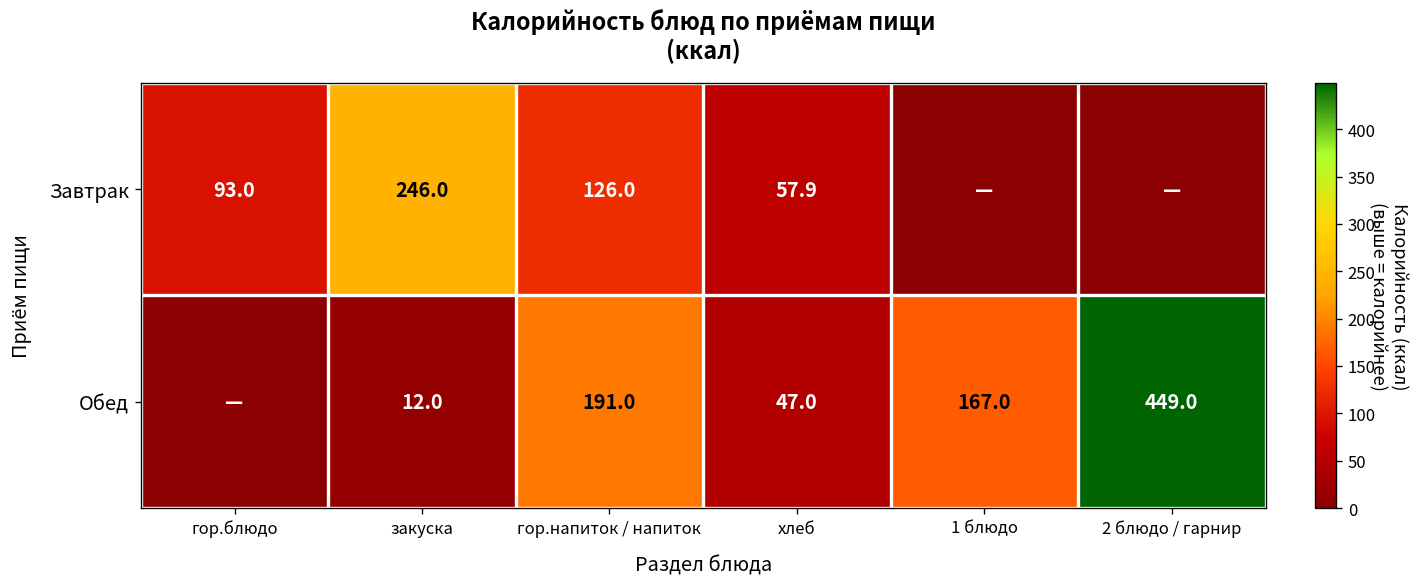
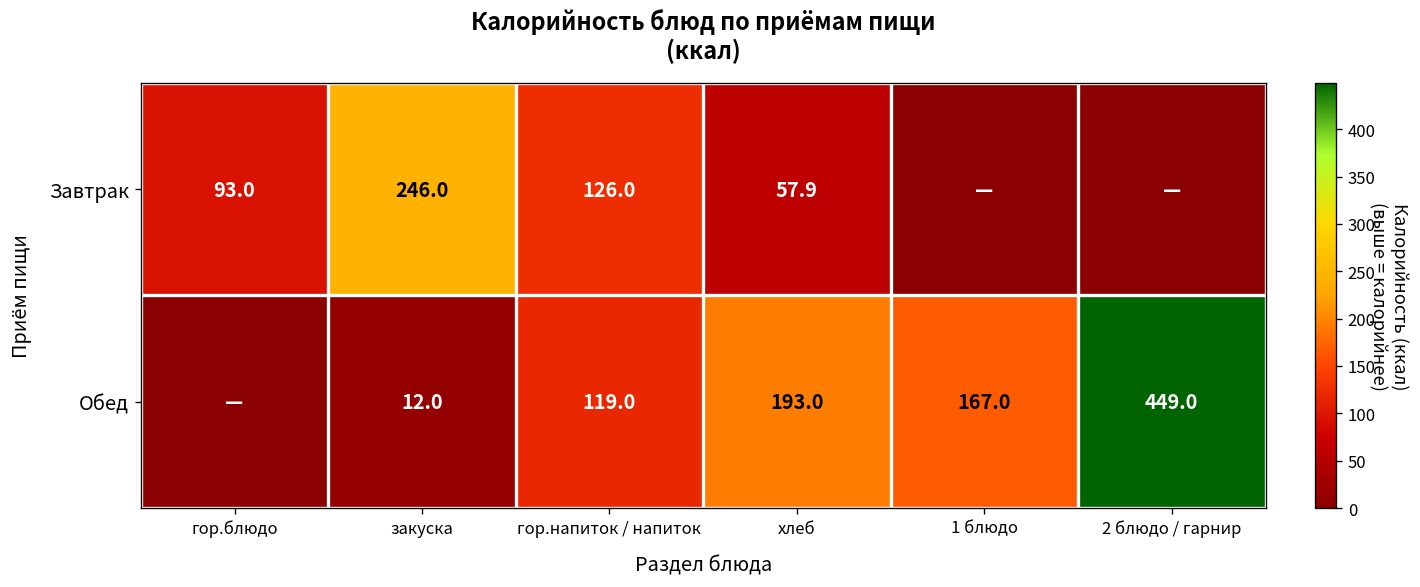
Обед, гор.напиток / напиток: 191.0 -> 119.0
Обед, хлеб: 47.0 -> 193.0
